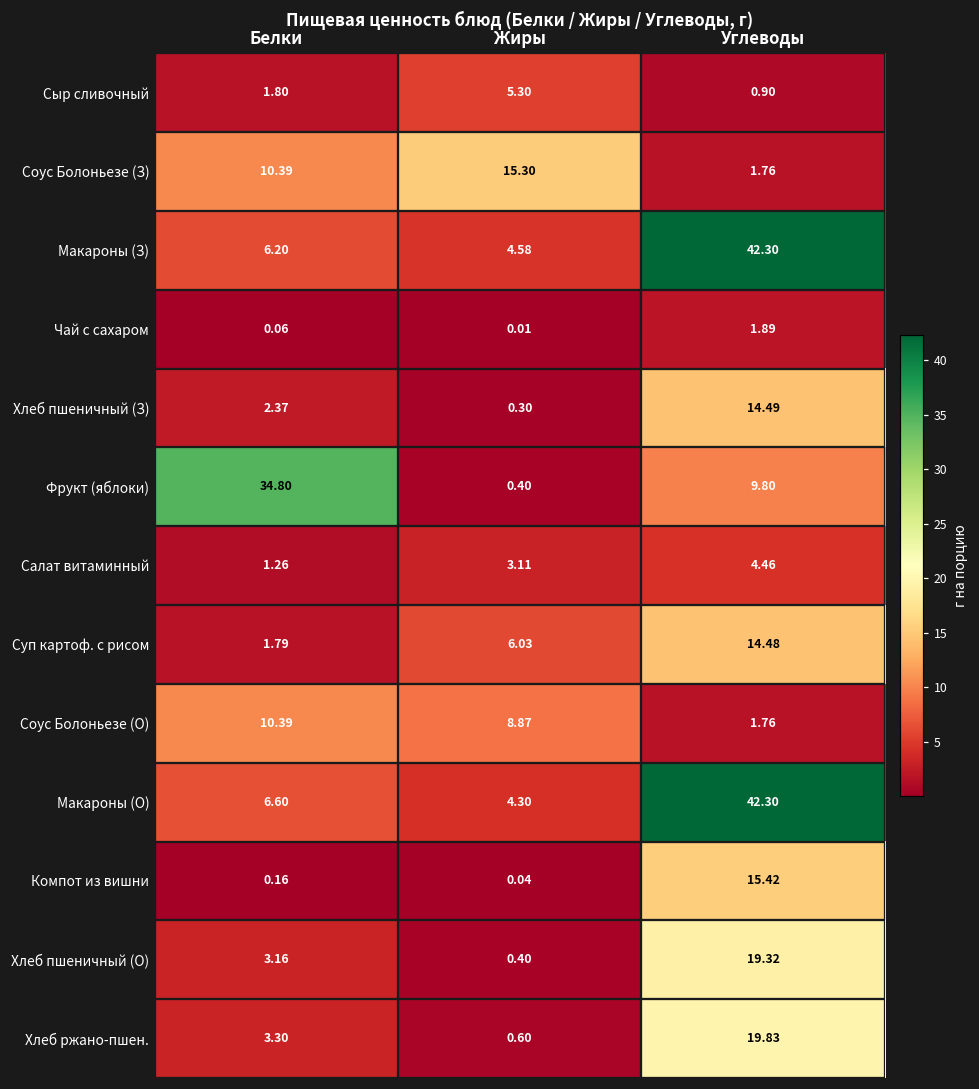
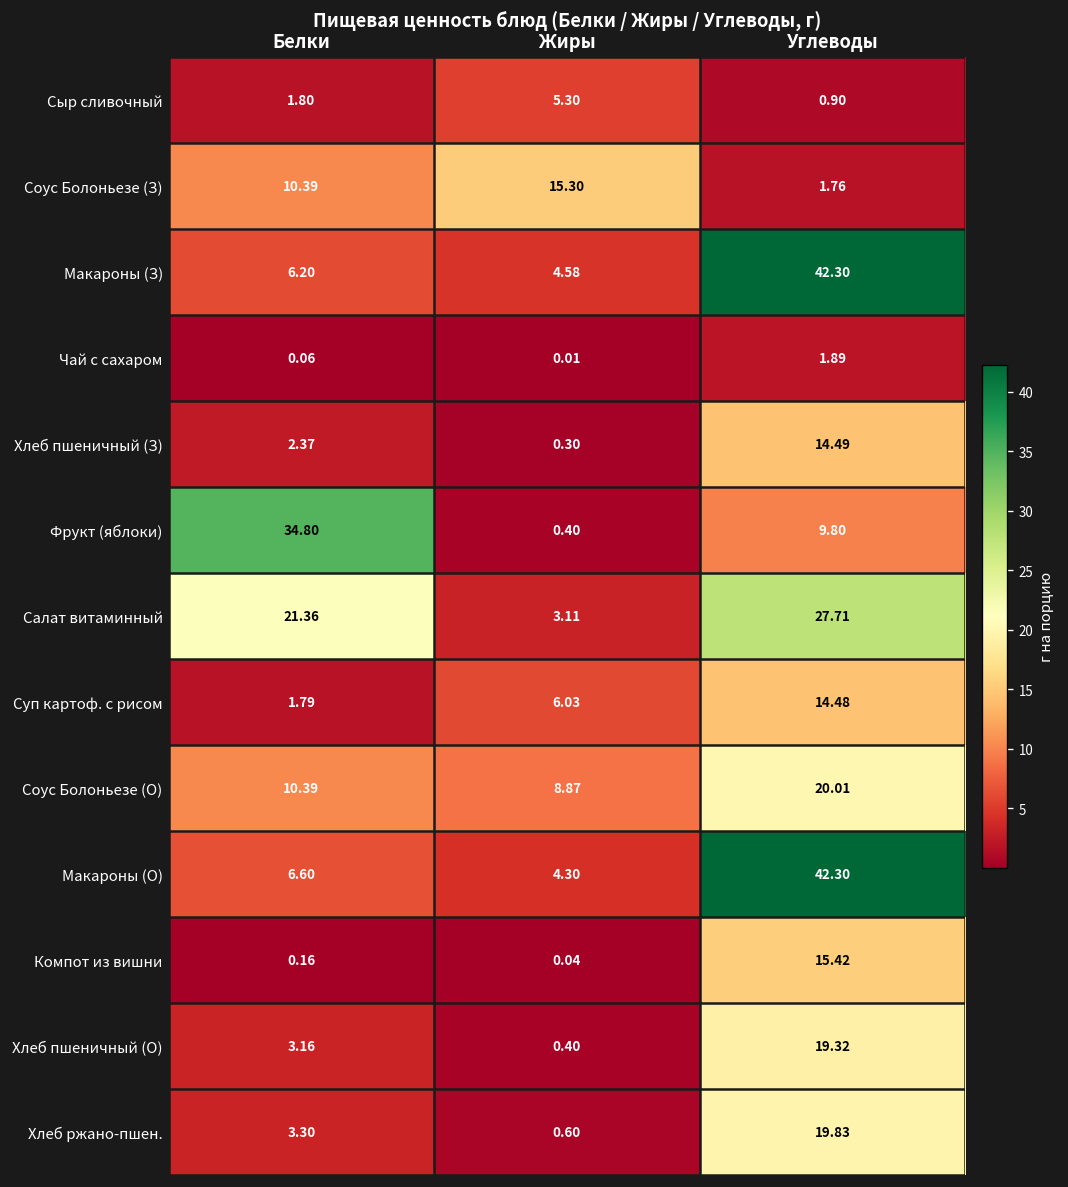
Салат витаминный, Белки: 1.26 -> 21.36
Салат витаминный, Углеводы: 4.46 -> 27.71
Соус Болоньезе (О), Углеводы: 1.76 -> 20.01
